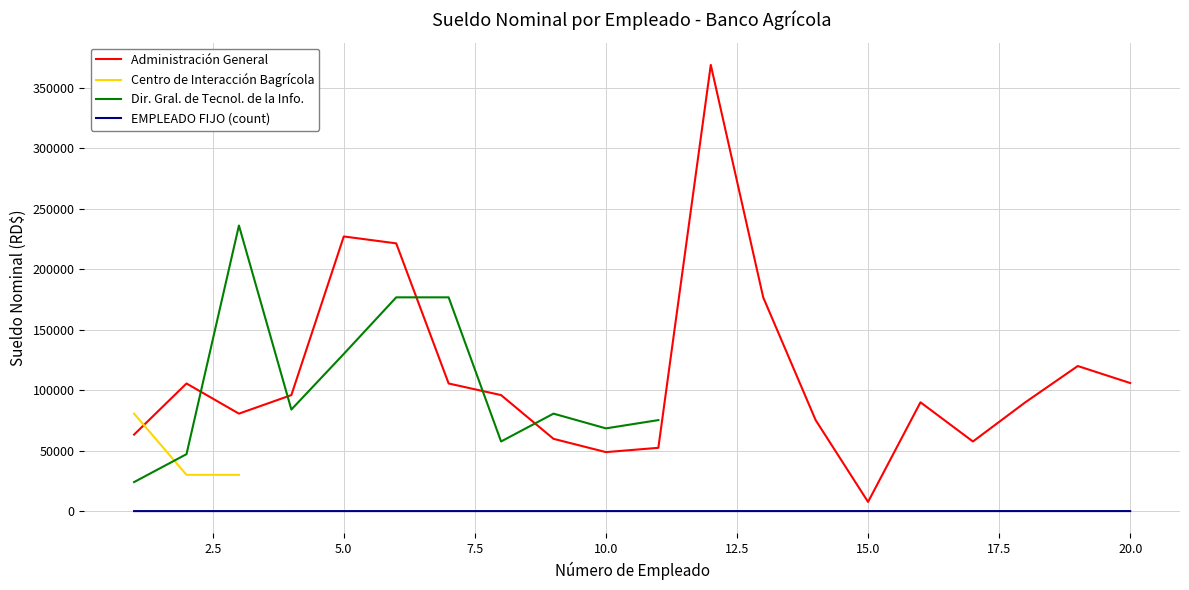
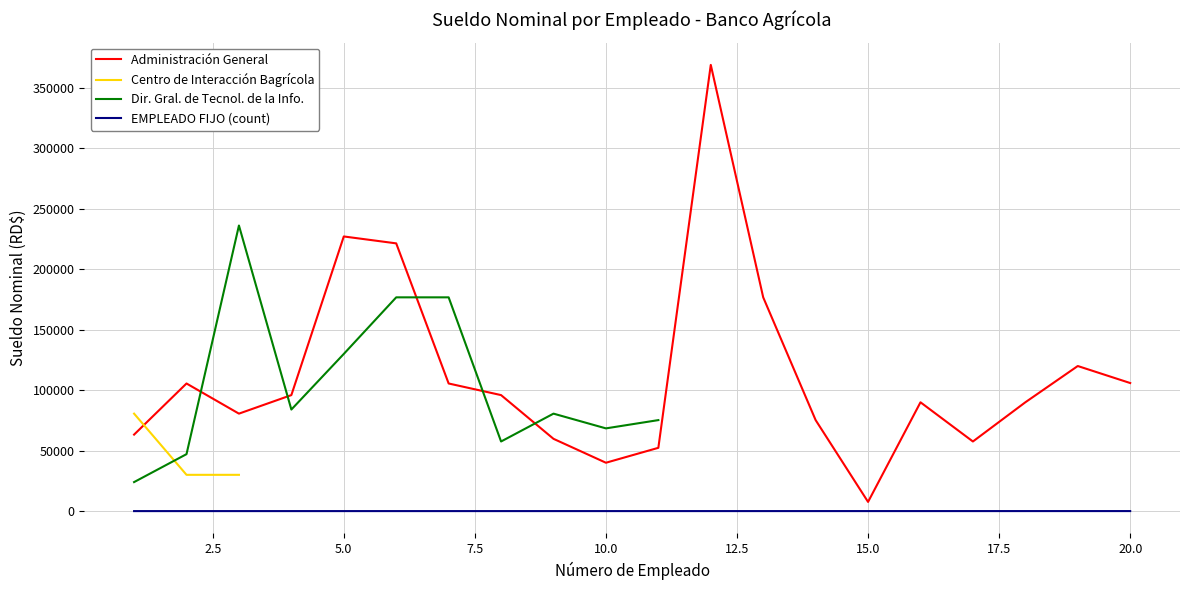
Administración General, 10.0: 49000 -> 40000
